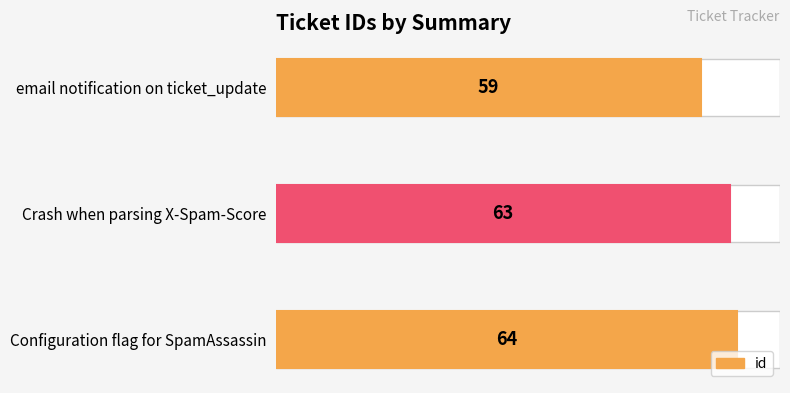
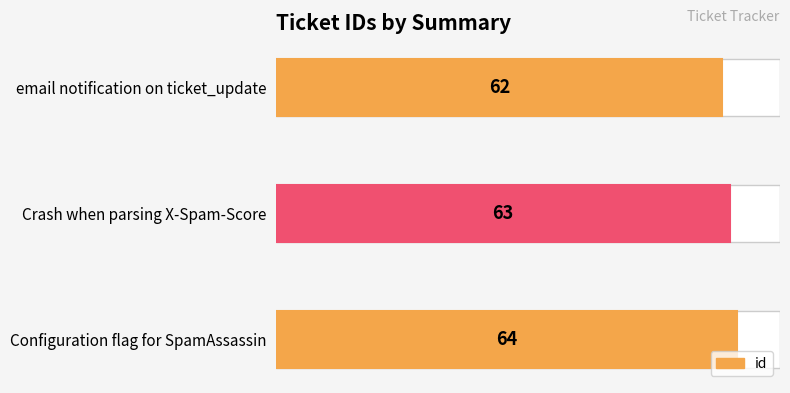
id, email notification on ticket_update: 59 -> 62
